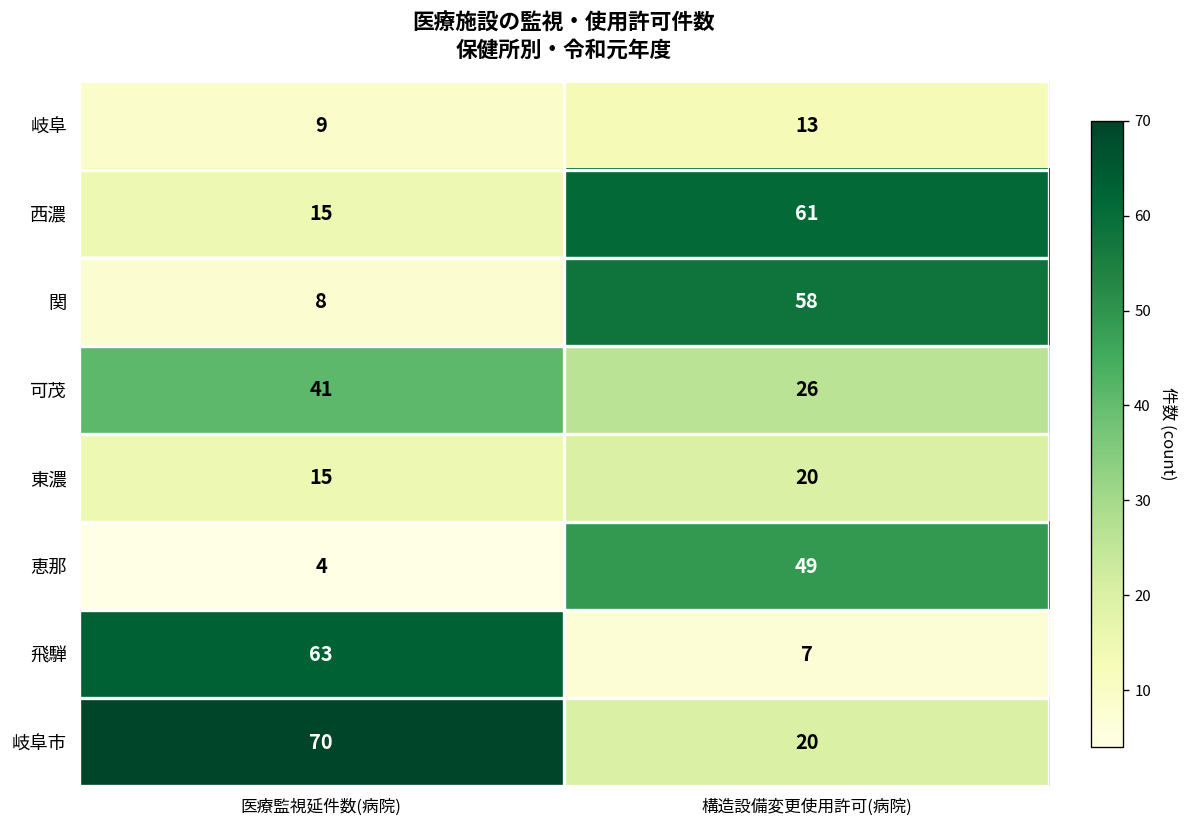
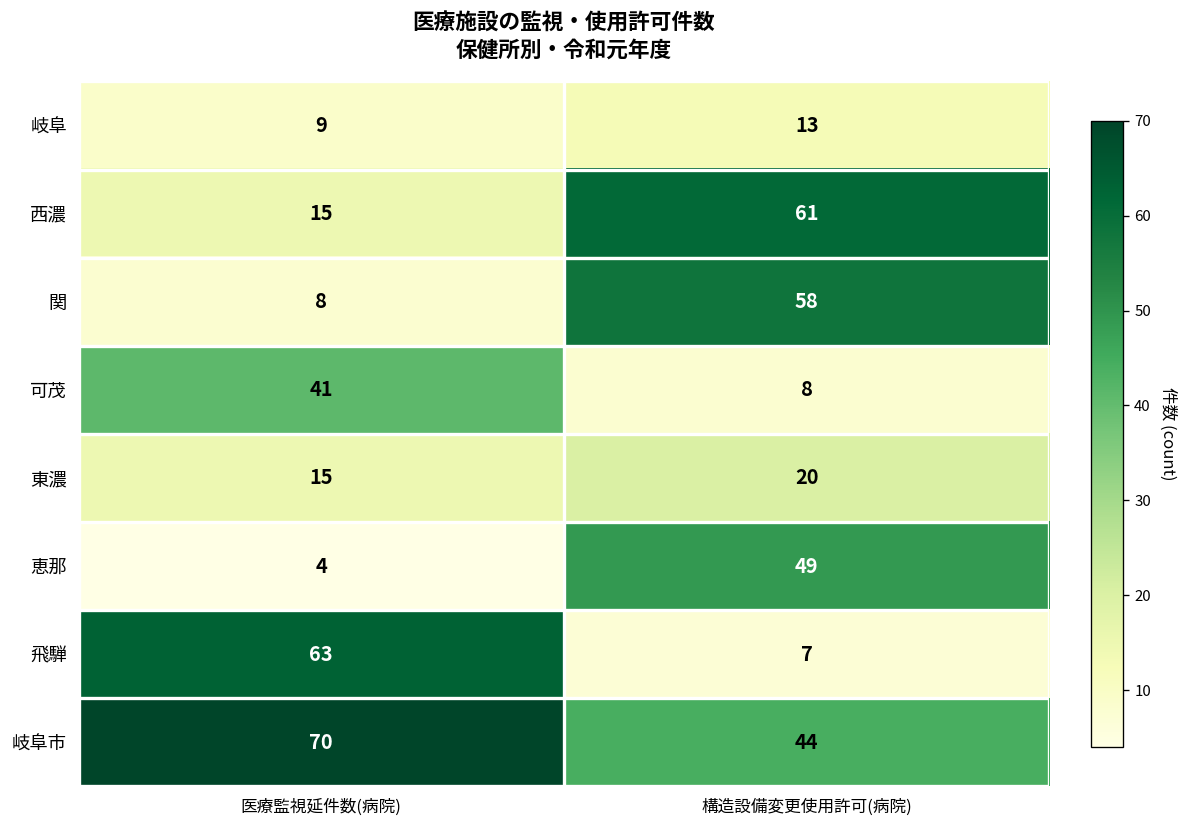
可茂, 構造設備変更使用許可(病院): 26 -> 8
岐阜市, 構造設備変更使用許可(病院): 20 -> 44
